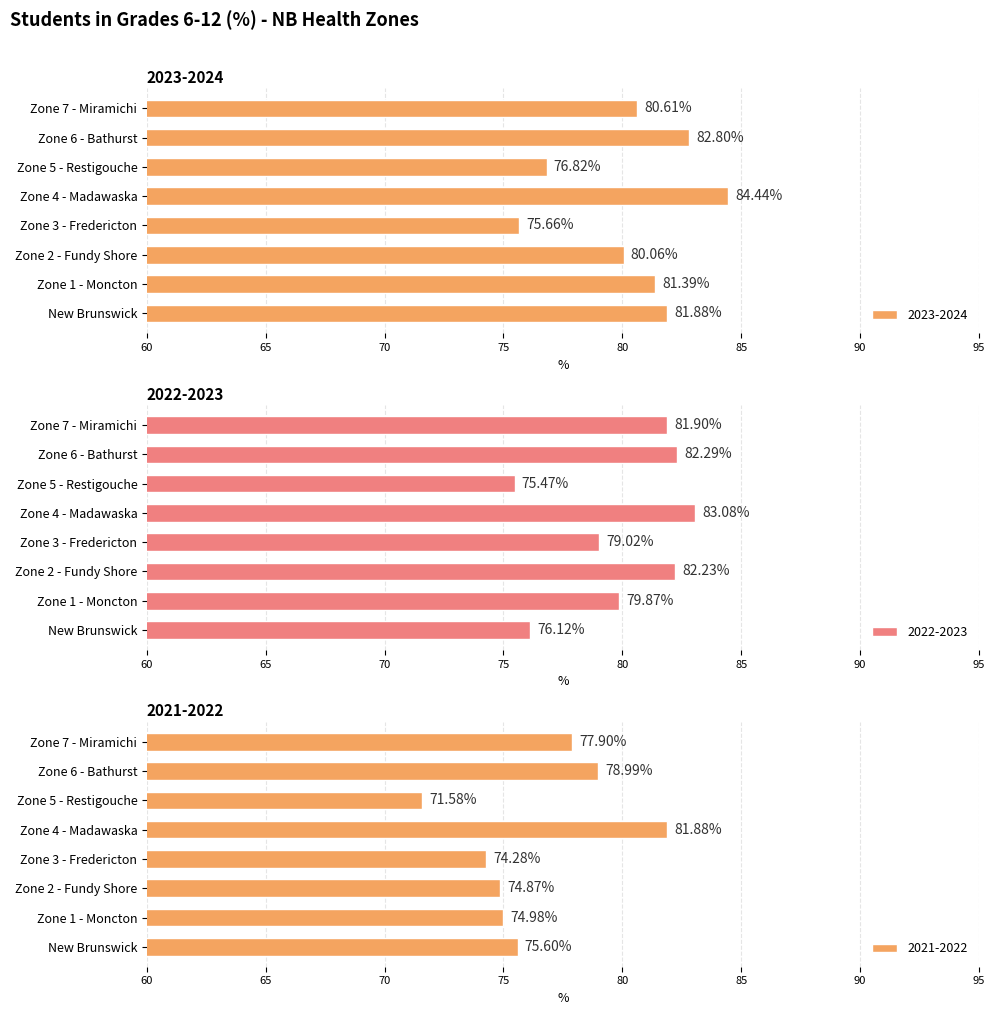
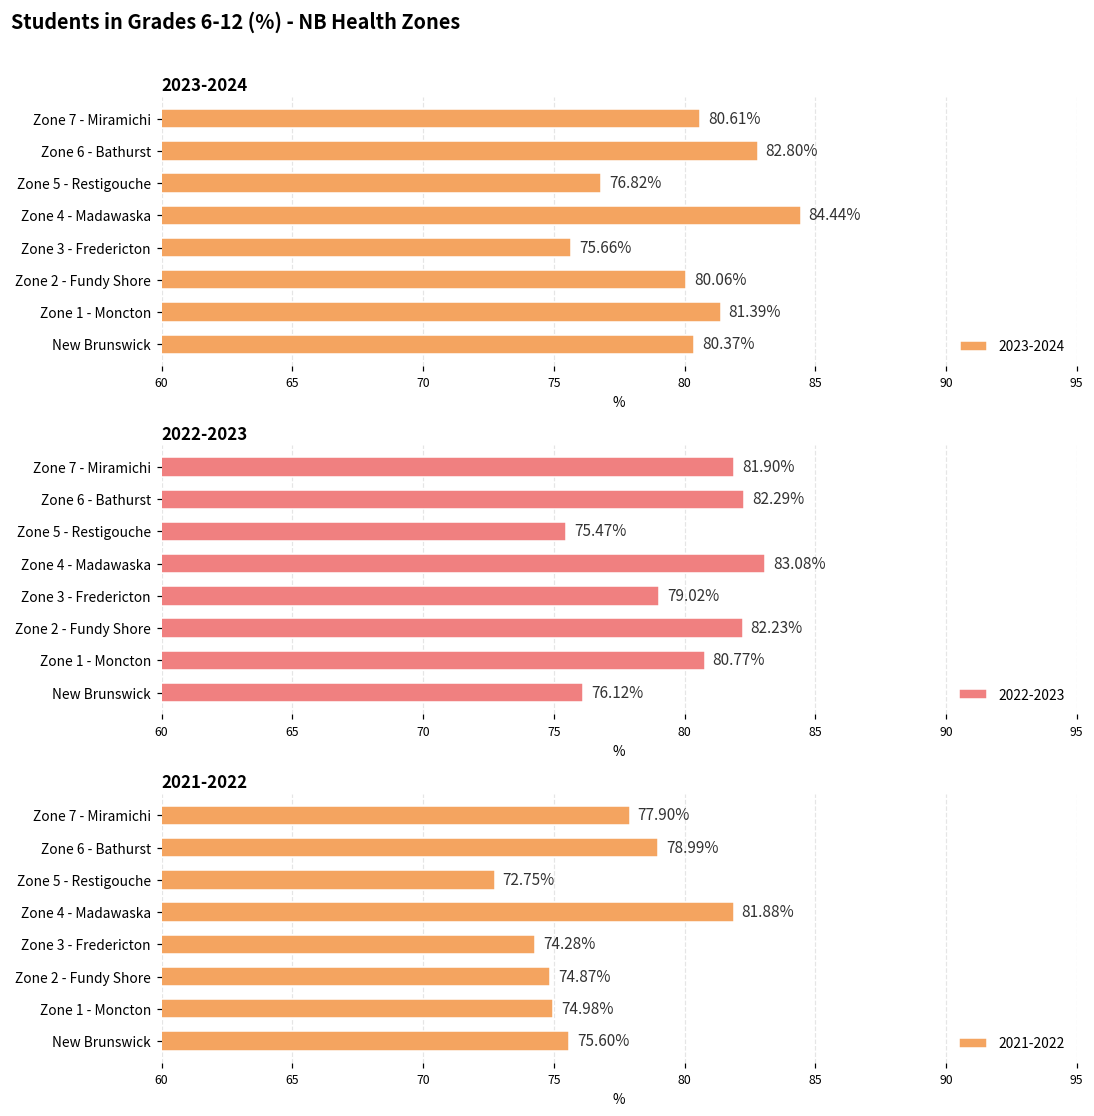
2023-2024, New Brunswick: 81.88% -> 80.37%
2022-2023, Zone 1 - Moncton: 79.87% -> 80.77%
2021-2022, Zone 5 - Restigouche: 71.58% -> 72.75%
